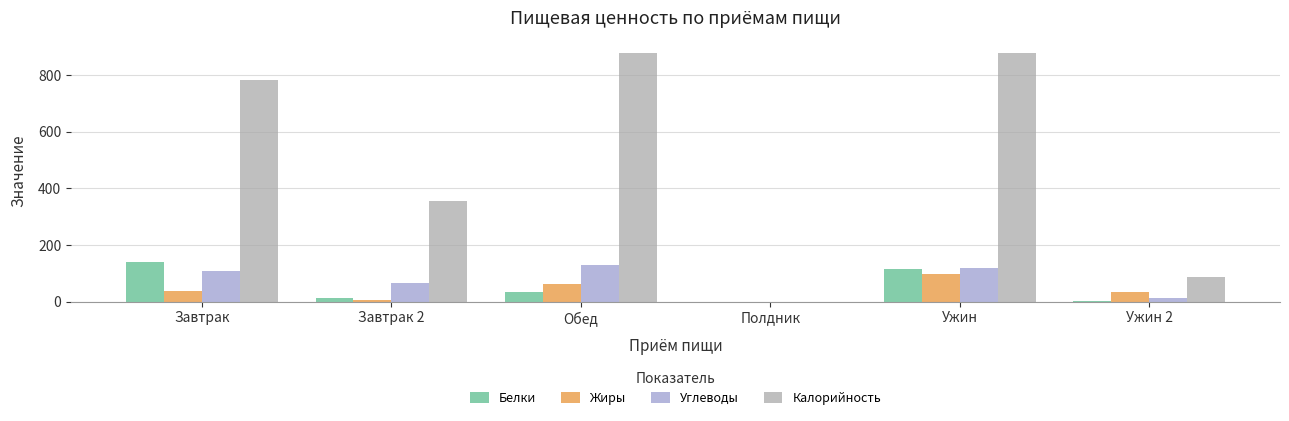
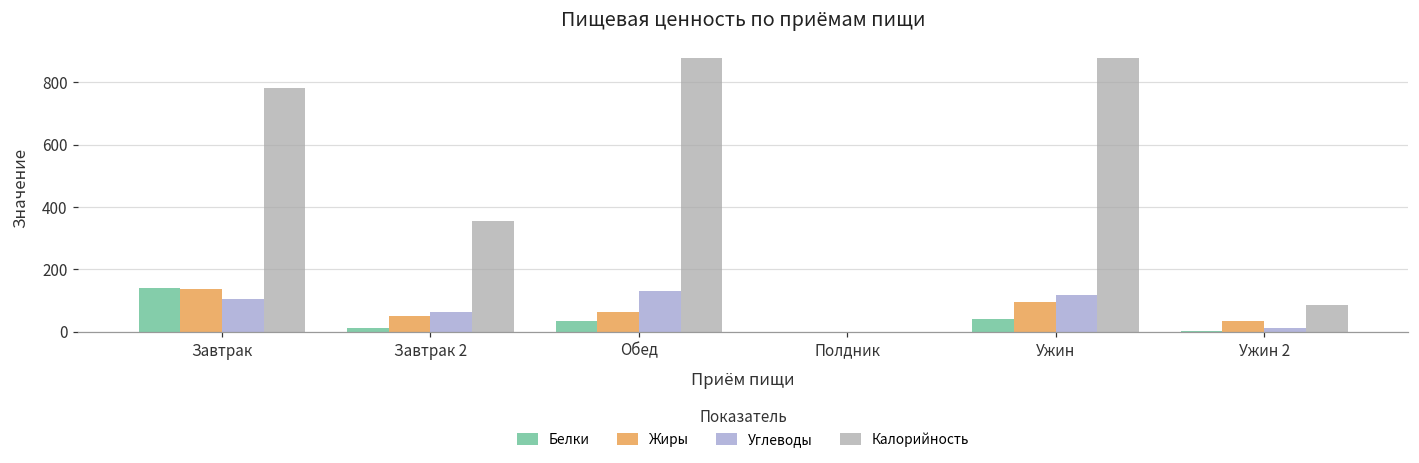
Жиры, Завтрак: 40 -> 140
Жиры, Завтрак 2: 10 -> 50
Белки, Ужин: 120 -> 40
